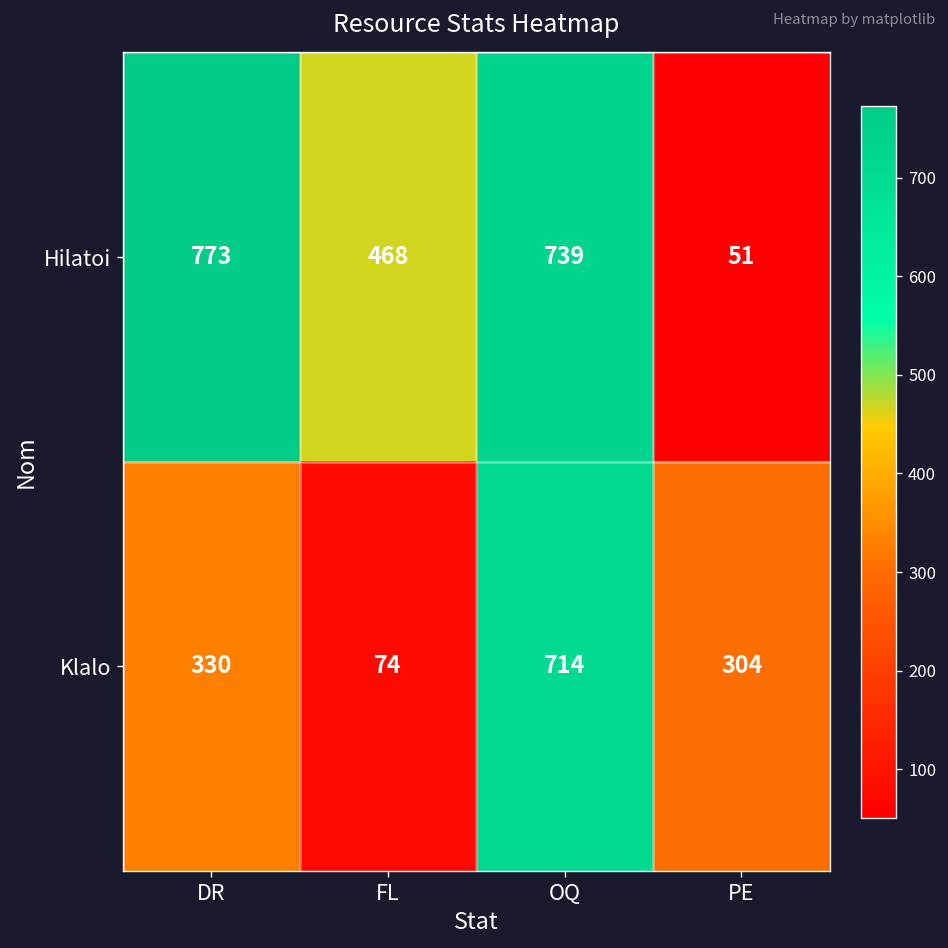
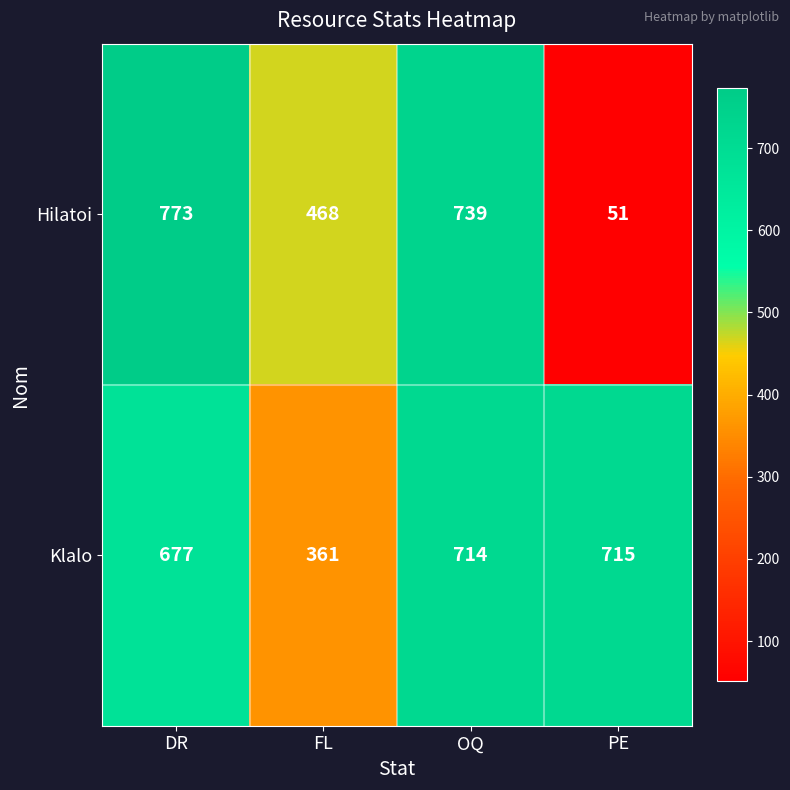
Klalo, DR: 330 -> 677
Klalo, FL: 74 -> 361
Klalo, PE: 304 -> 715
